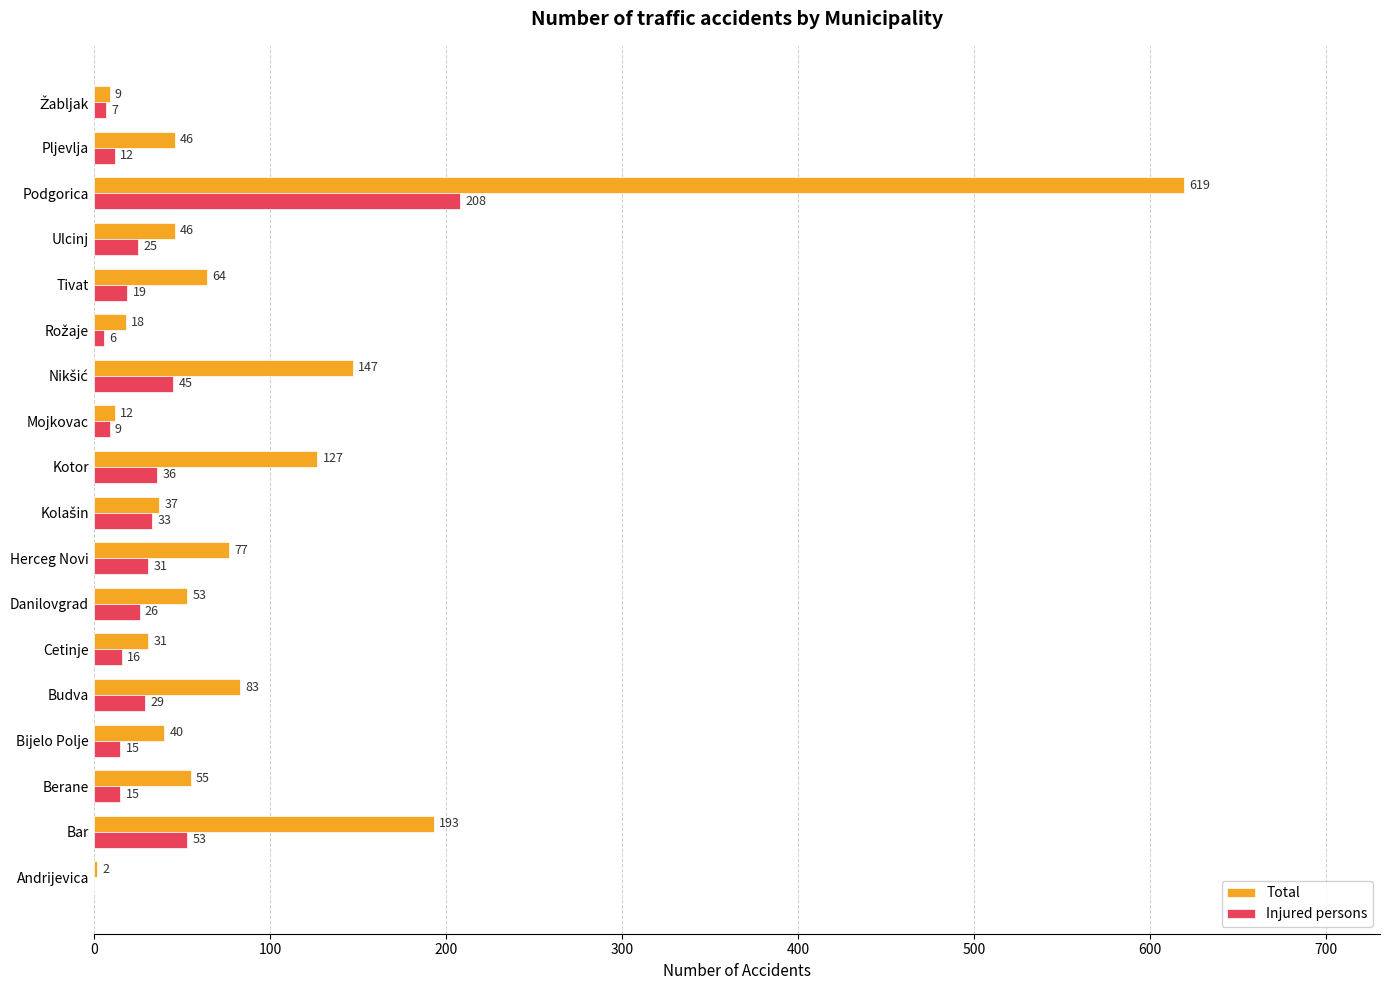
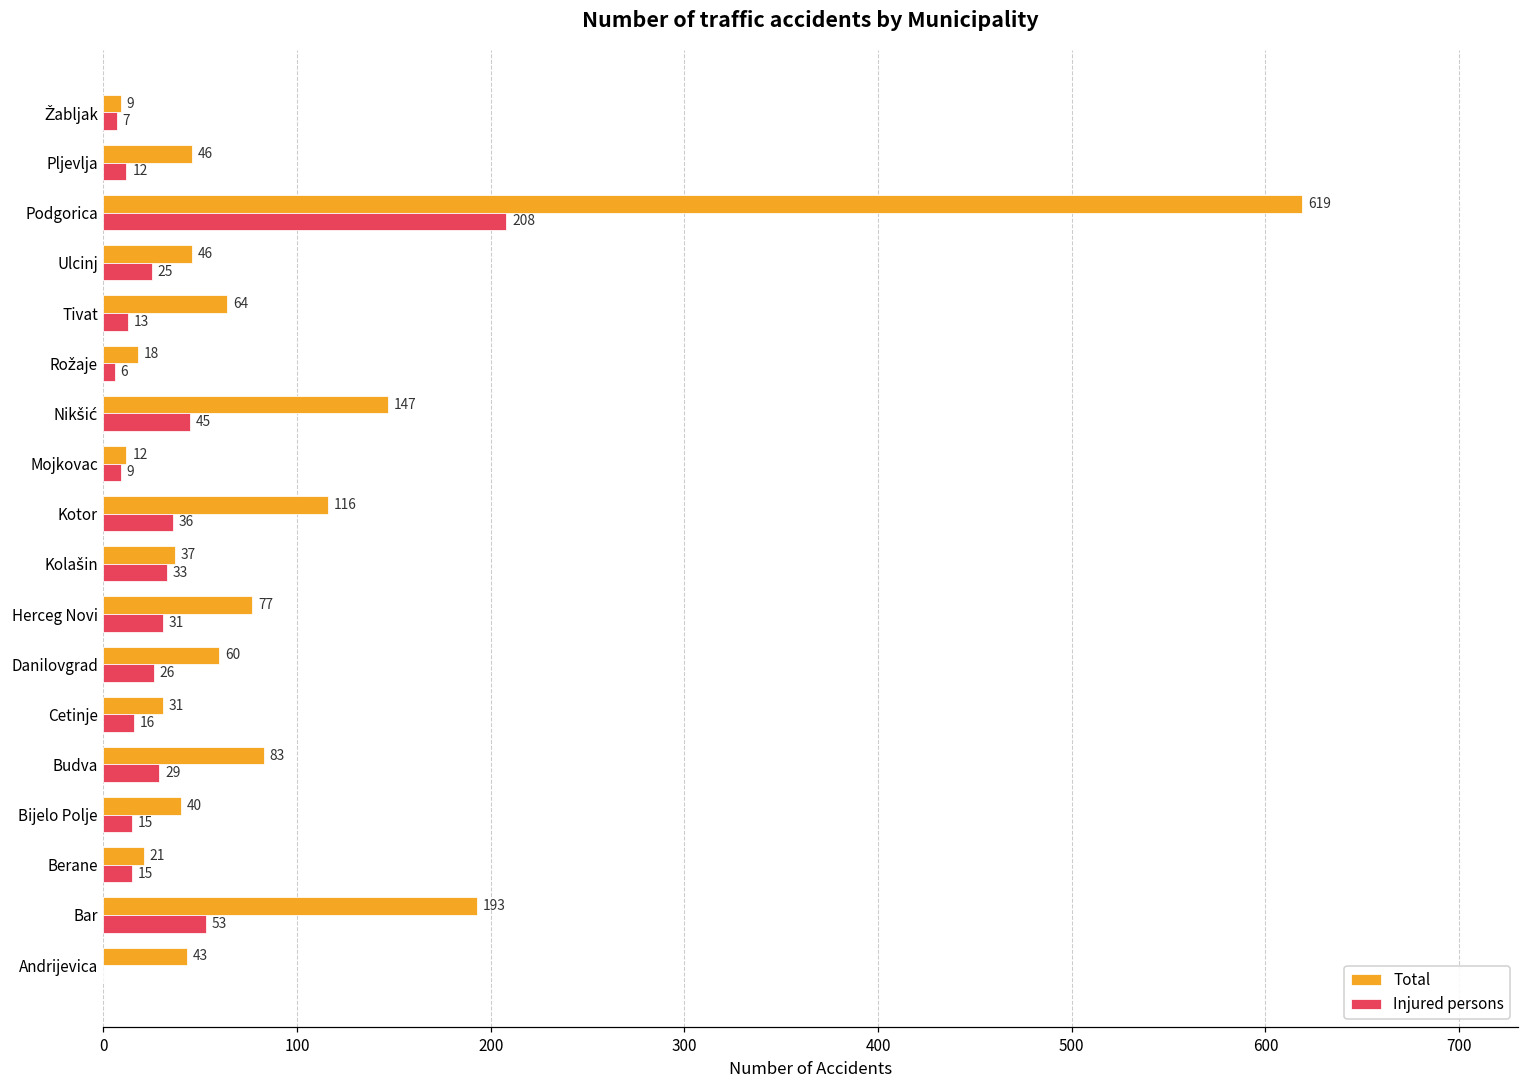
Injured persons, Tivat: 19 -> 13
Total, Kotor: 127 -> 116
Total, Danilovgrad: 53 -> 60
Total, Berane: 55 -> 21
Total, Andrijevica: 2 -> 43
